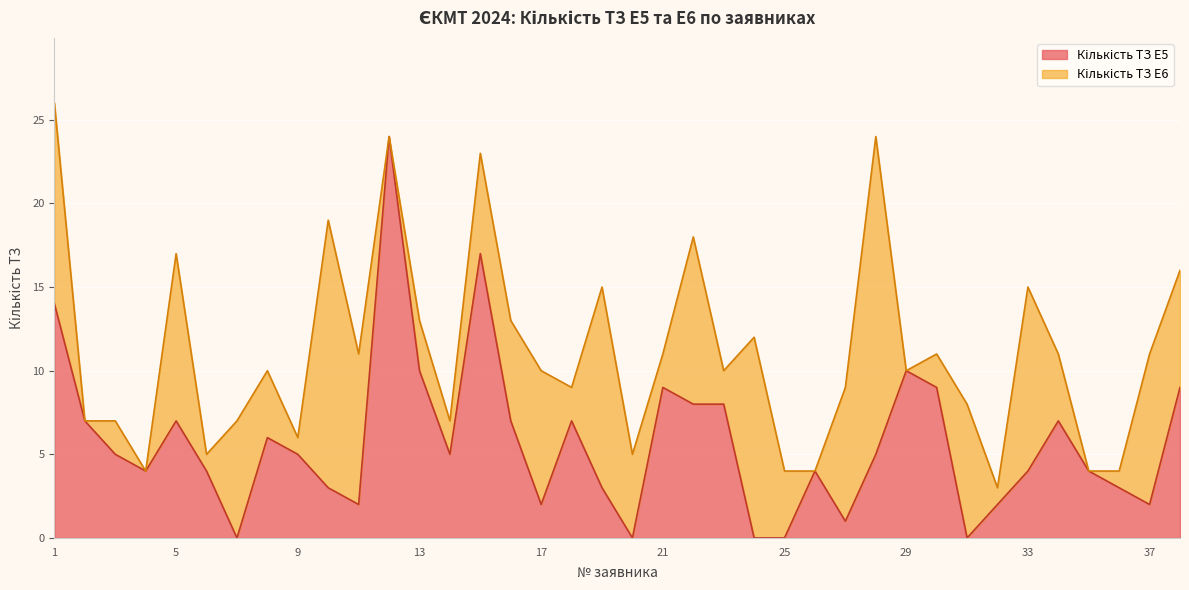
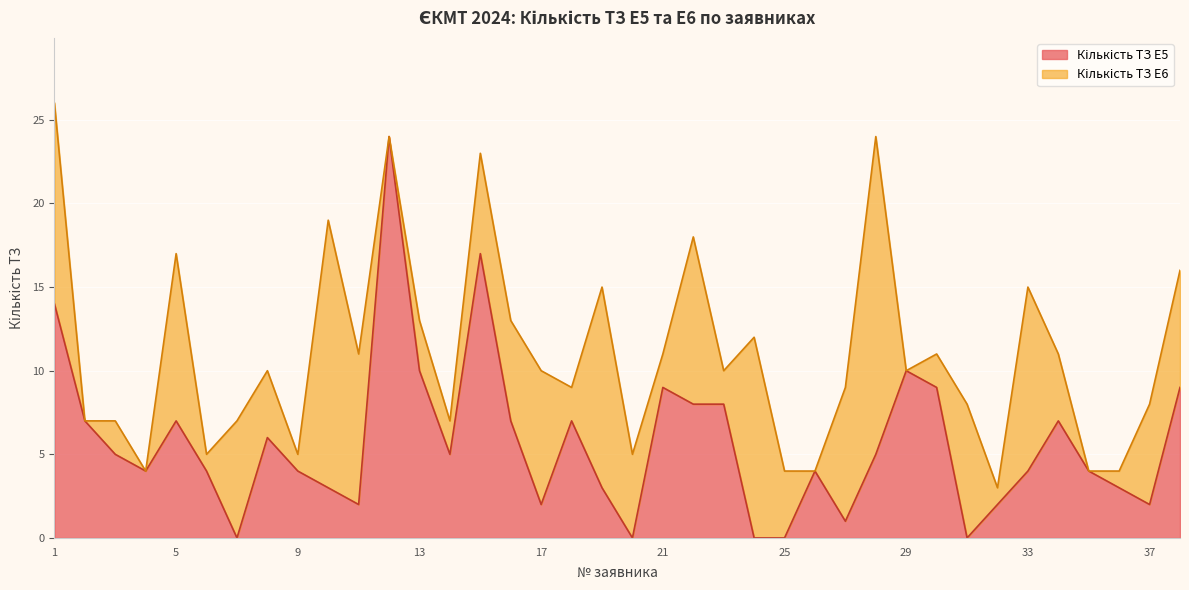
Кількість ТЗ E5, 9: 5 -> 4
Кількість ТЗ E6, 37: 9 -> 6
